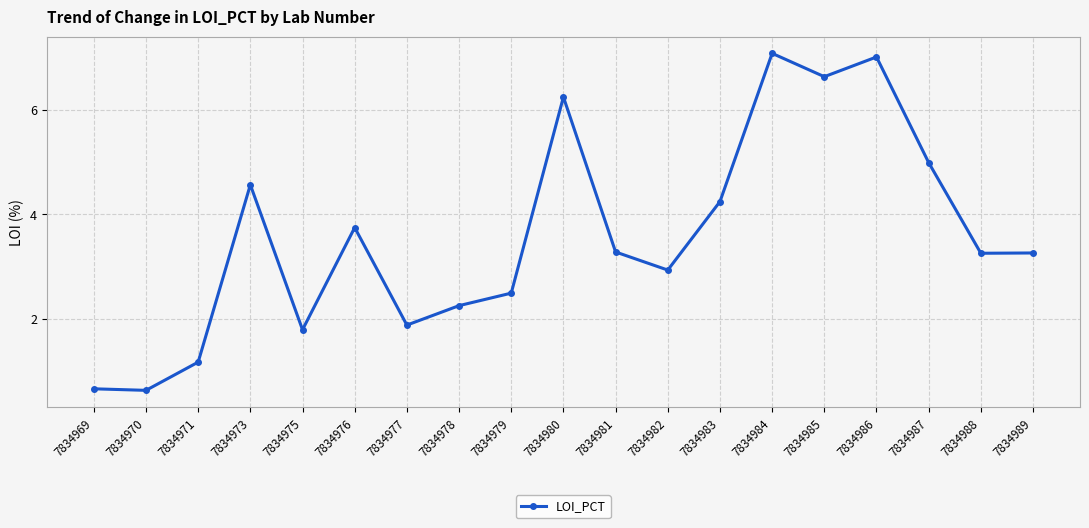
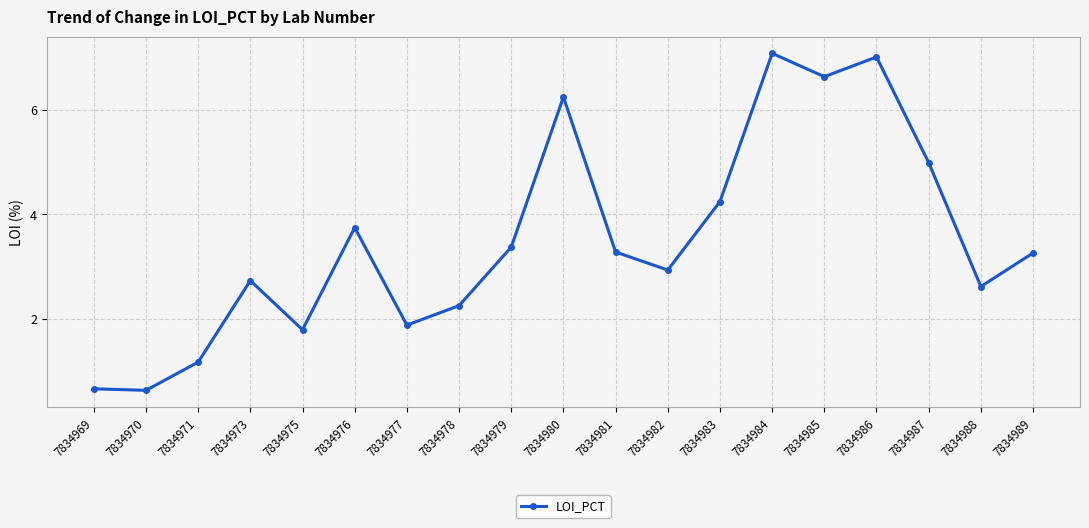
7834973: 4.6 -> 2.7
7834979: 2.5 -> 3.4
7834988: 3.3 -> 2.6
